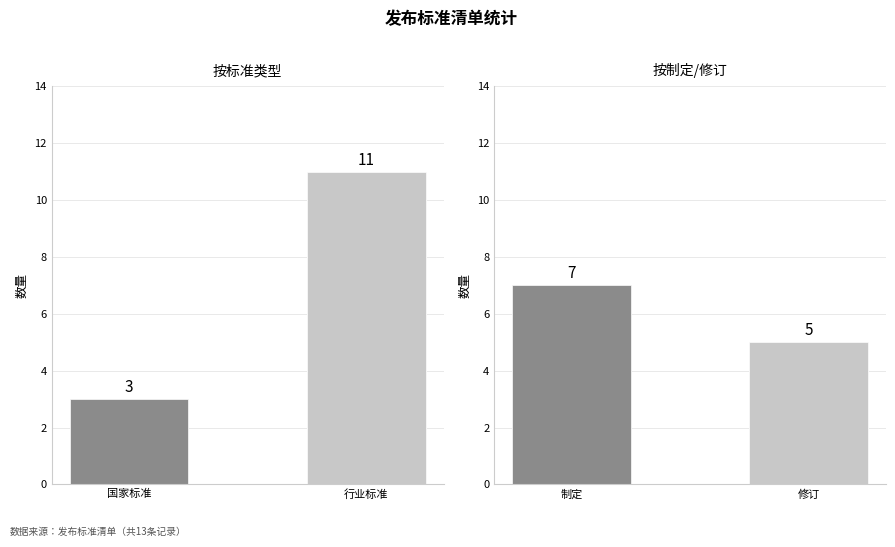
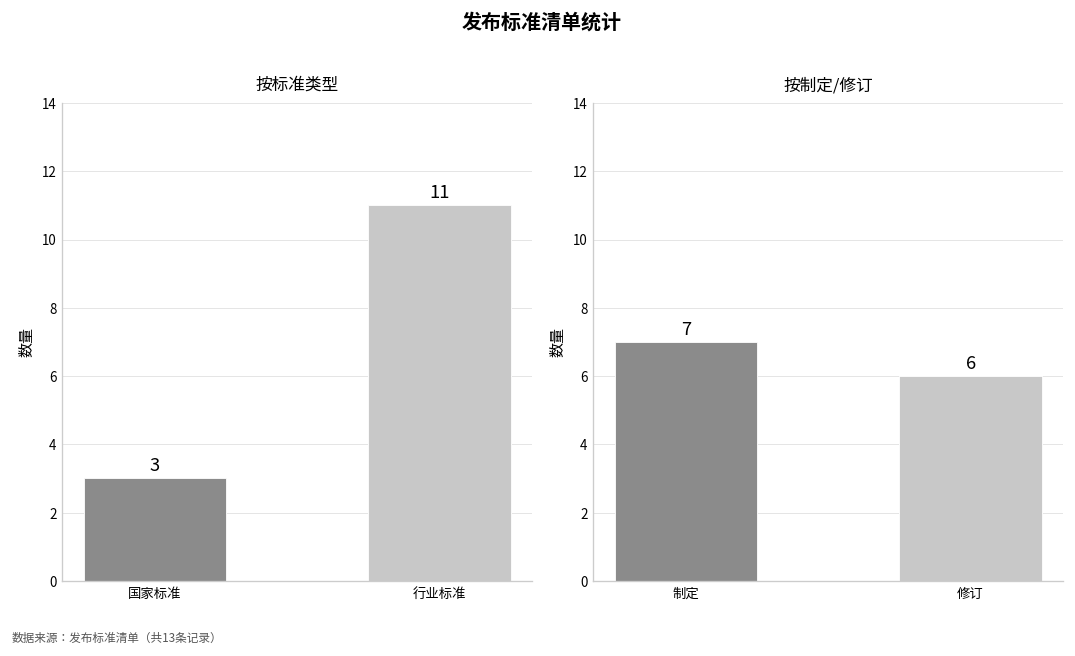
按制定/修订, 修订: 5 -> 6
